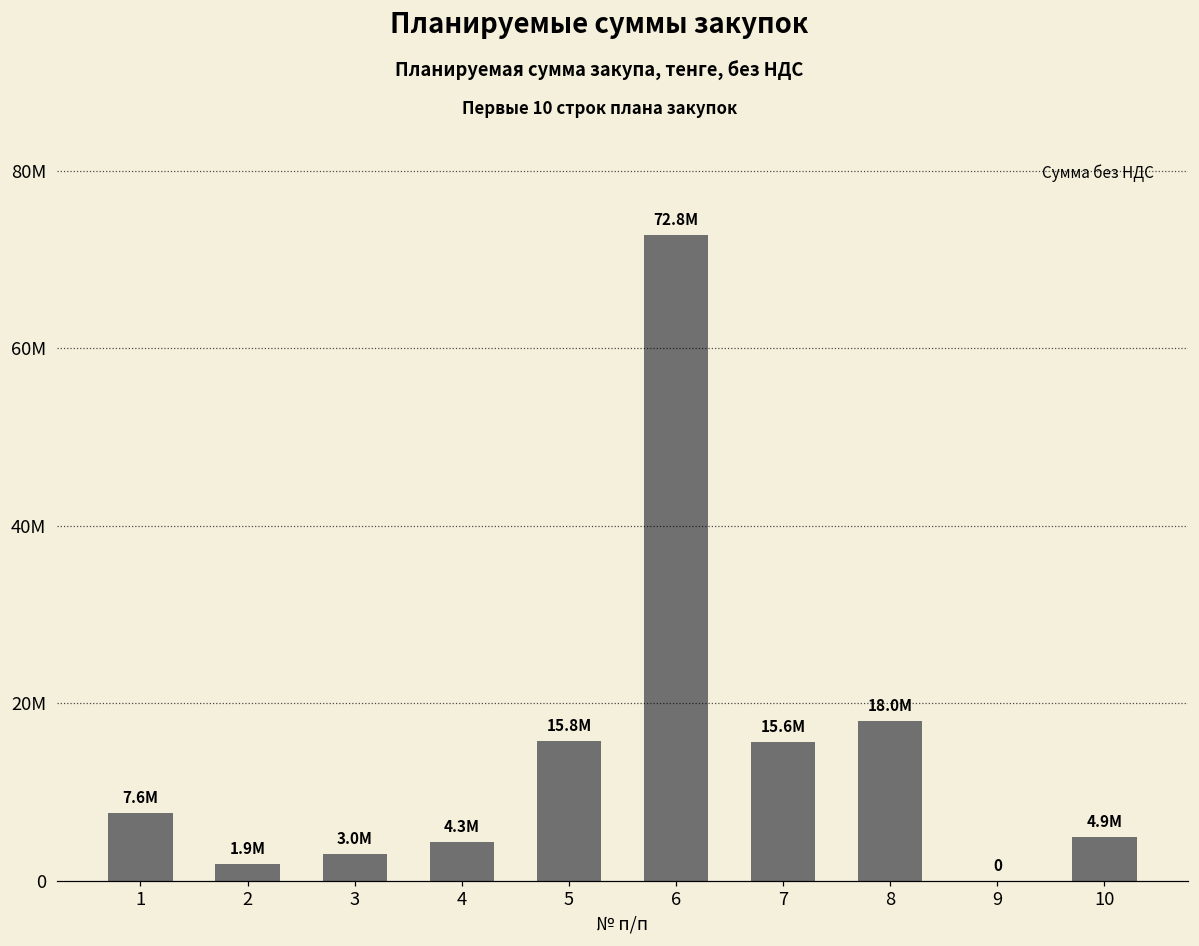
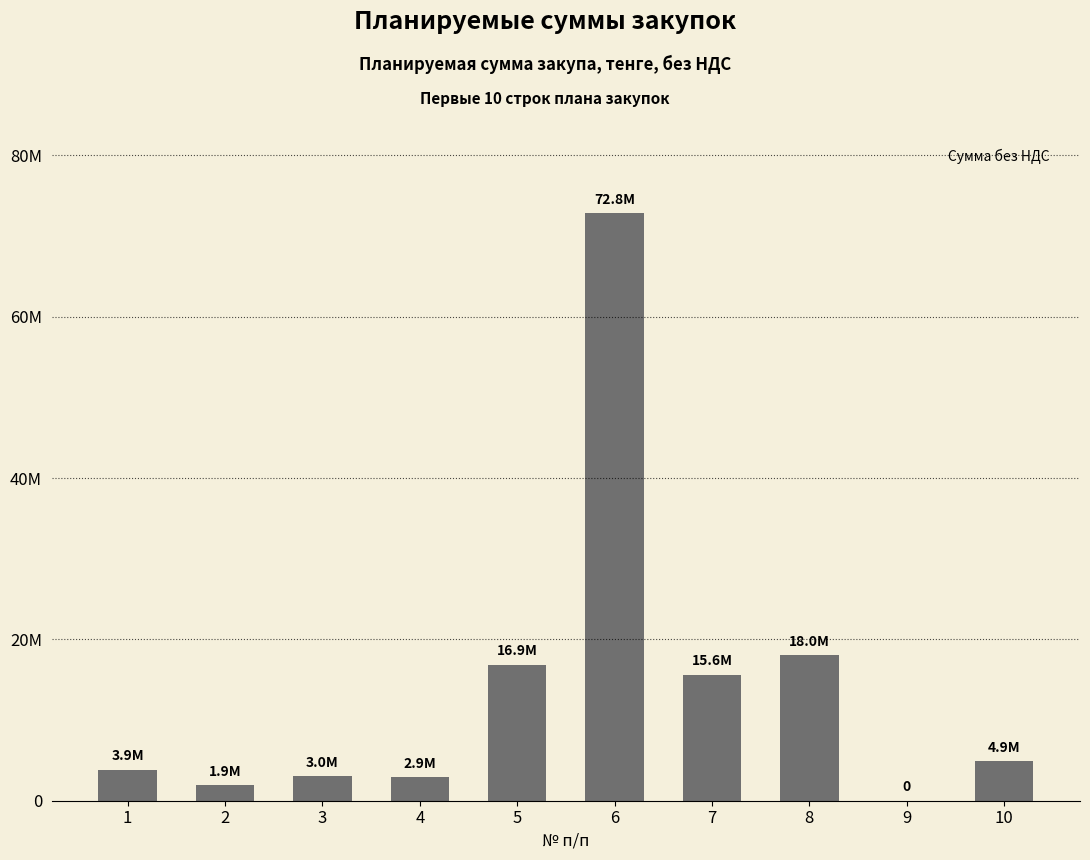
1: 7.6M -> 3.9M
4: 4.3M -> 2.9M
5: 15.8M -> 16.9M
